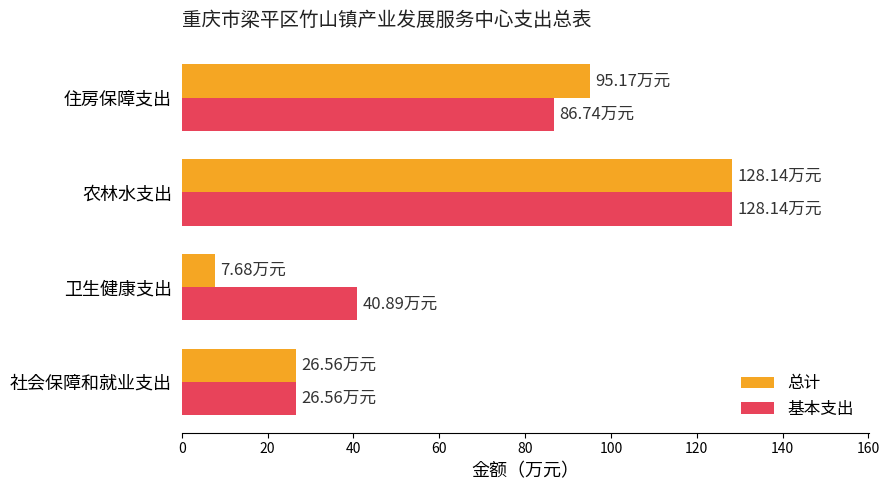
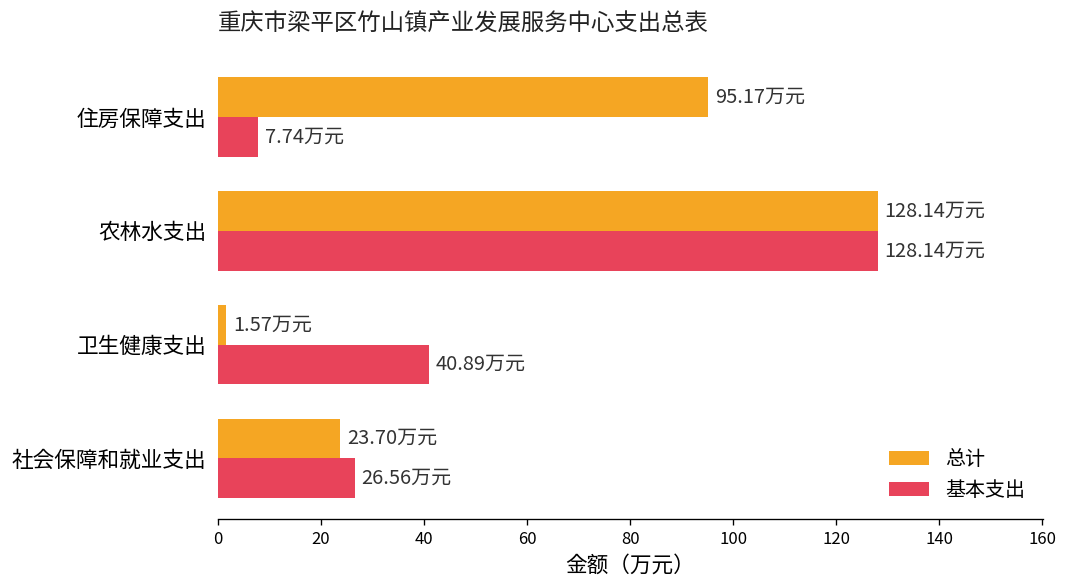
基本支出, 住房保障支出: 86.74 -> 7.74
总计, 卫生健康支出: 7.68 -> 1.57
总计, 社会保障和就业支出: 26.56 -> 23.70
